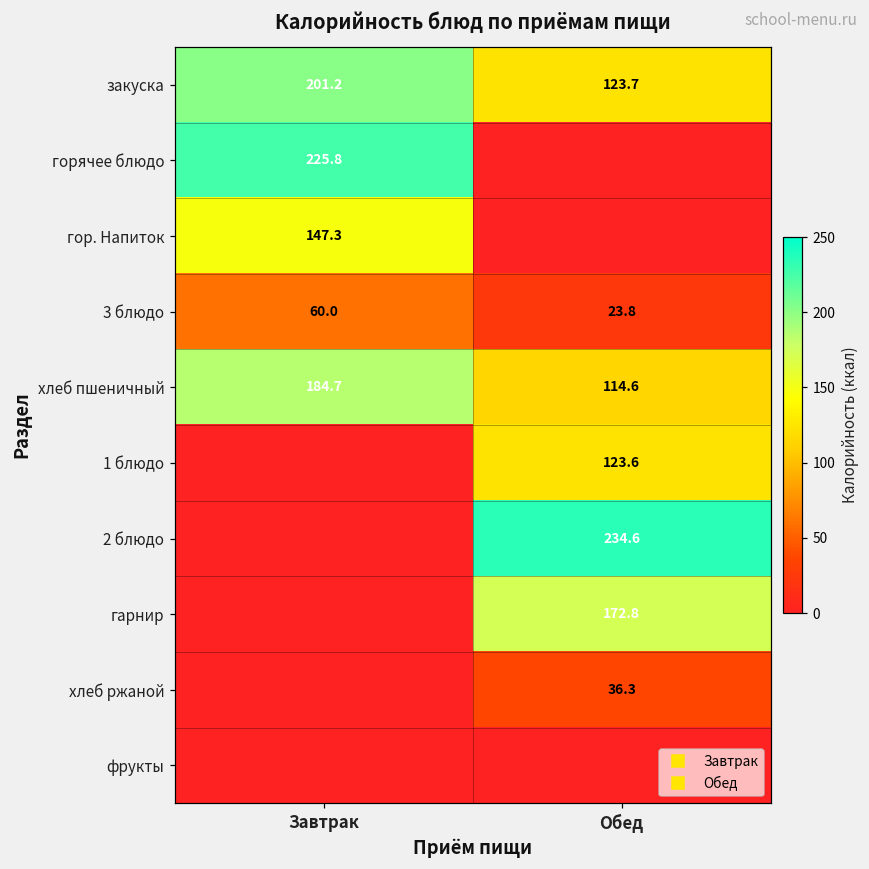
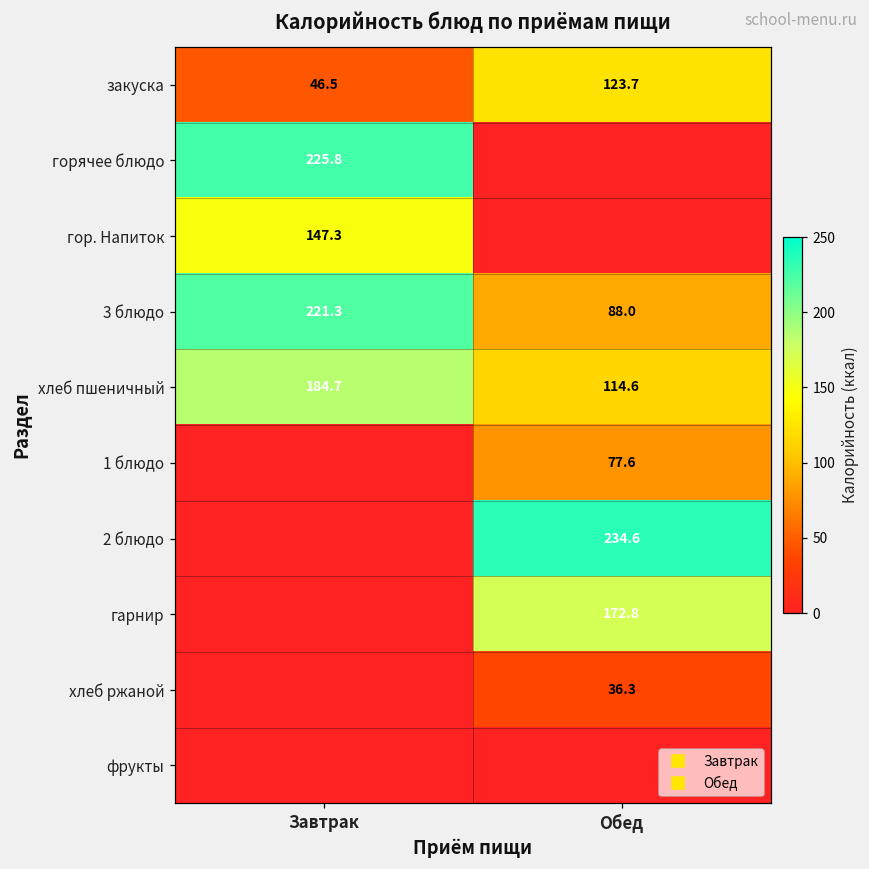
закуска, Завтрак: 201.2 -> 46.5
3 блюдо, Завтрак: 60.0 -> 221.3
3 блюдо, Обед: 23.8 -> 88.0
1 блюдо, Обед: 123.6 -> 77.6
